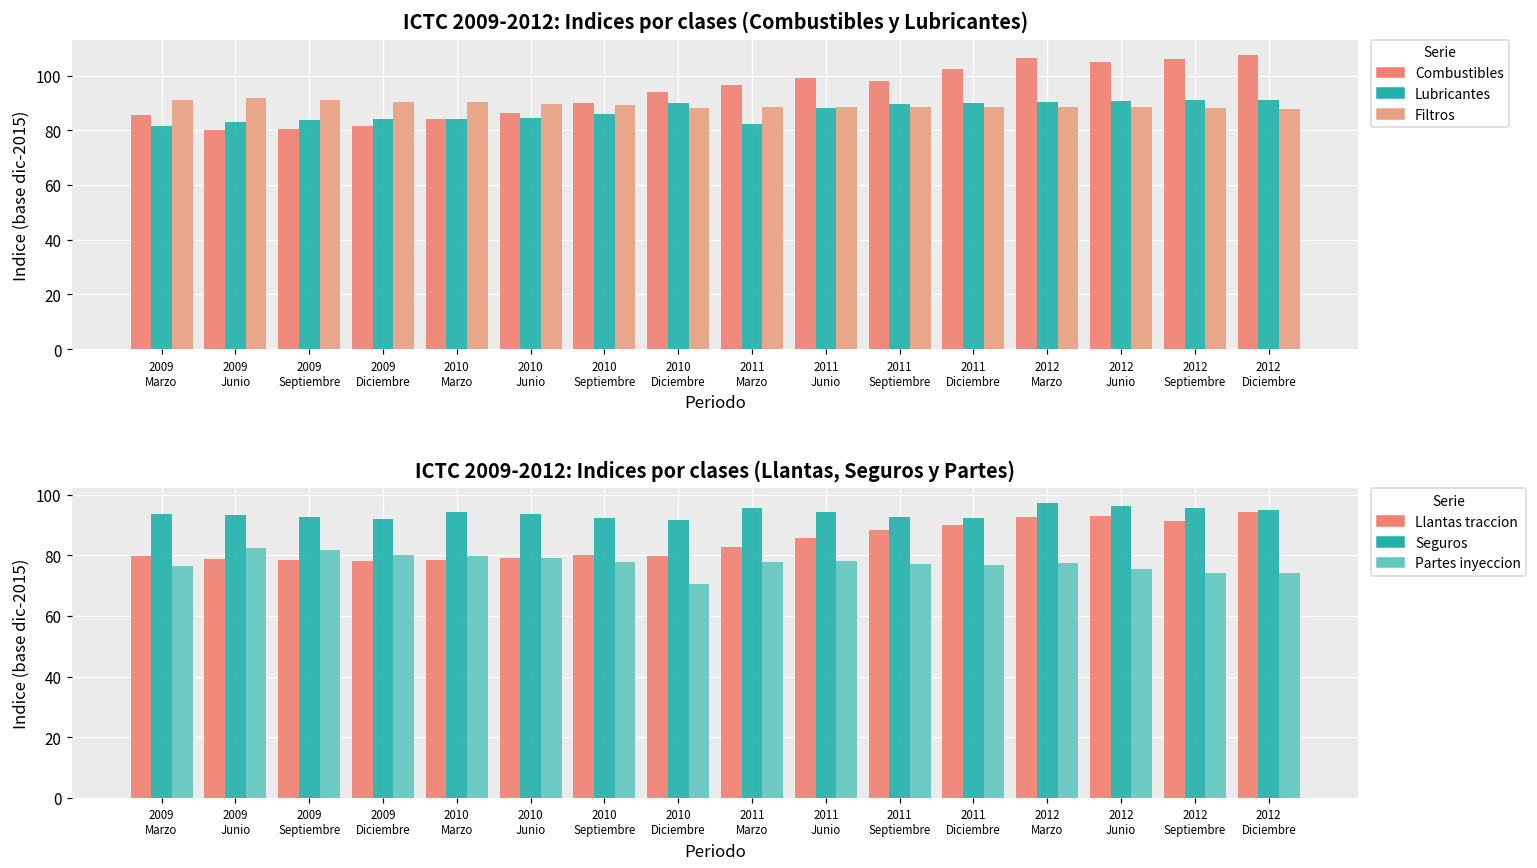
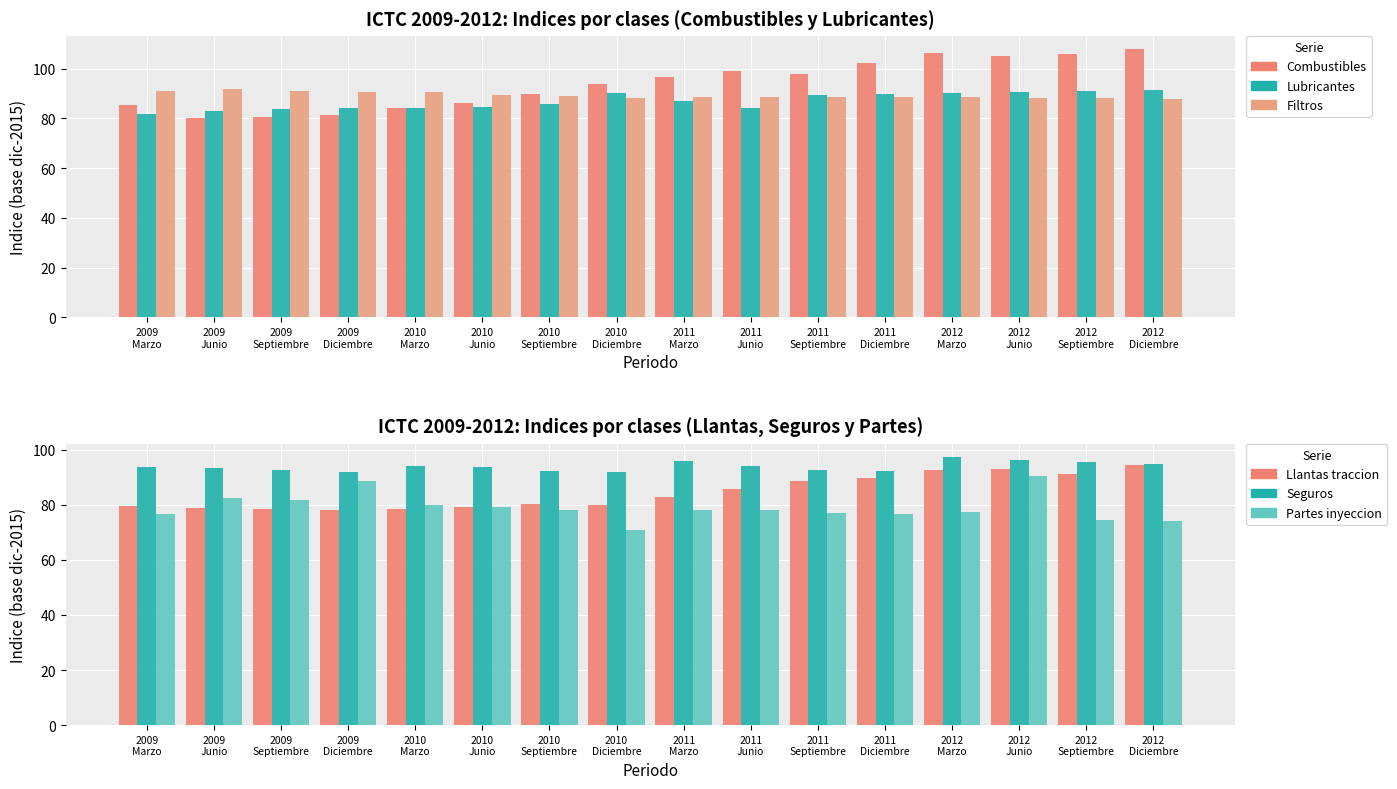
ICTC 2009-2012: Indices por clases (Combustibles y Lubricantes), Lubricantes, 2011 Marzo: 82 -> 87
ICTC 2009-2012: Indices por clases (Combustibles y Lubricantes), Lubricantes, 2011 Junio: 88 -> 84
ICTC 2009-2012: Indices por clases (Llantas, Seguros y Partes), Partes inyeccion, 2009 Diciembre: 80 -> 89
ICTC 2009-2012: Indices por clases (Llantas, Seguros y Partes), Partes inyeccion, 2012 Junio: 75 -> 90
